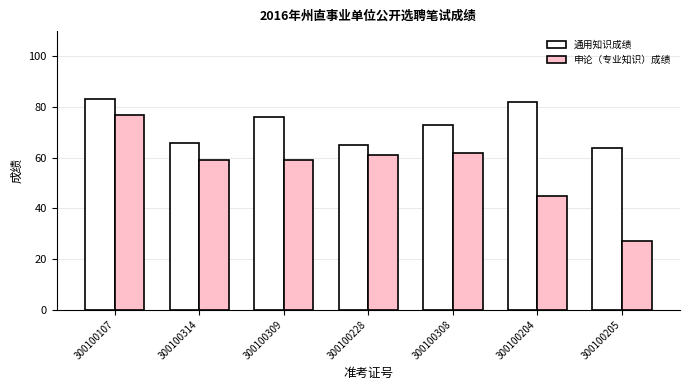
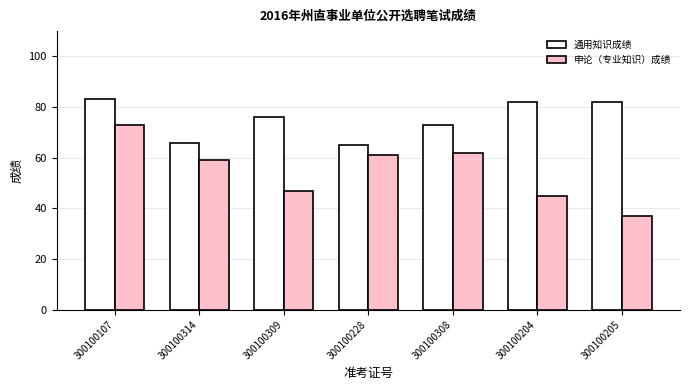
申论（专业知识）成绩, 300100107: 77 -> 73
申论（专业知识）成绩, 300100309: 59 -> 47
通用知识成绩, 300100205: 64 -> 82
申论（专业知识）成绩, 300100205: 27 -> 37
